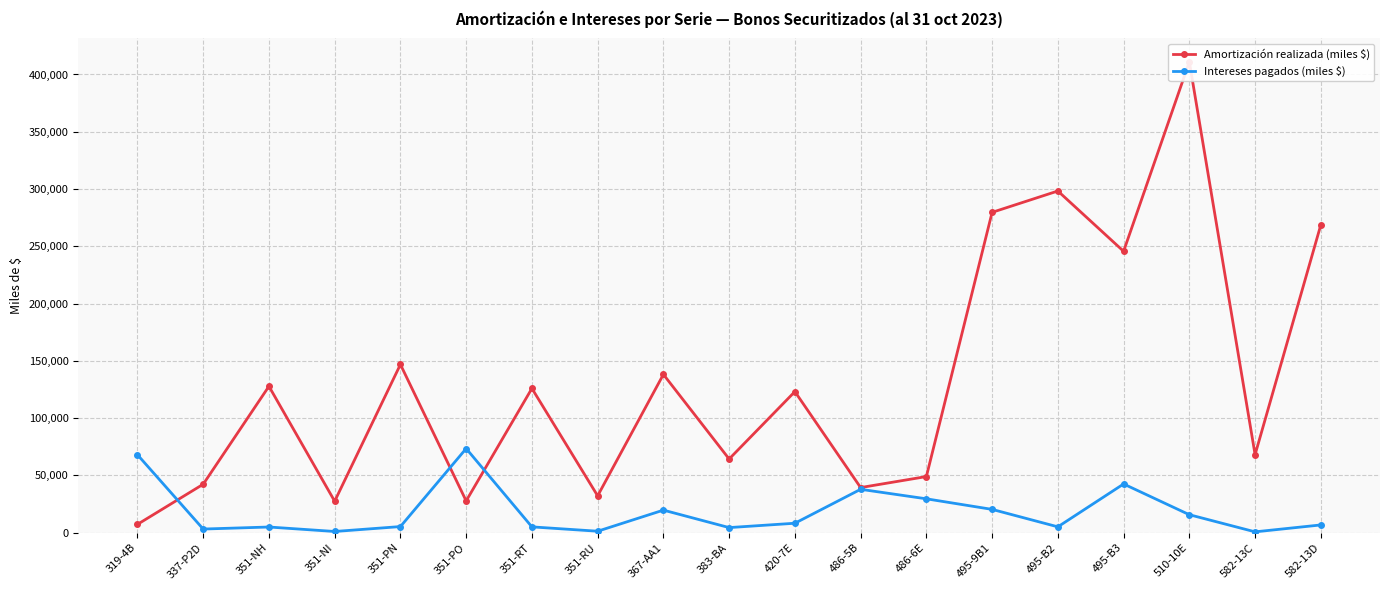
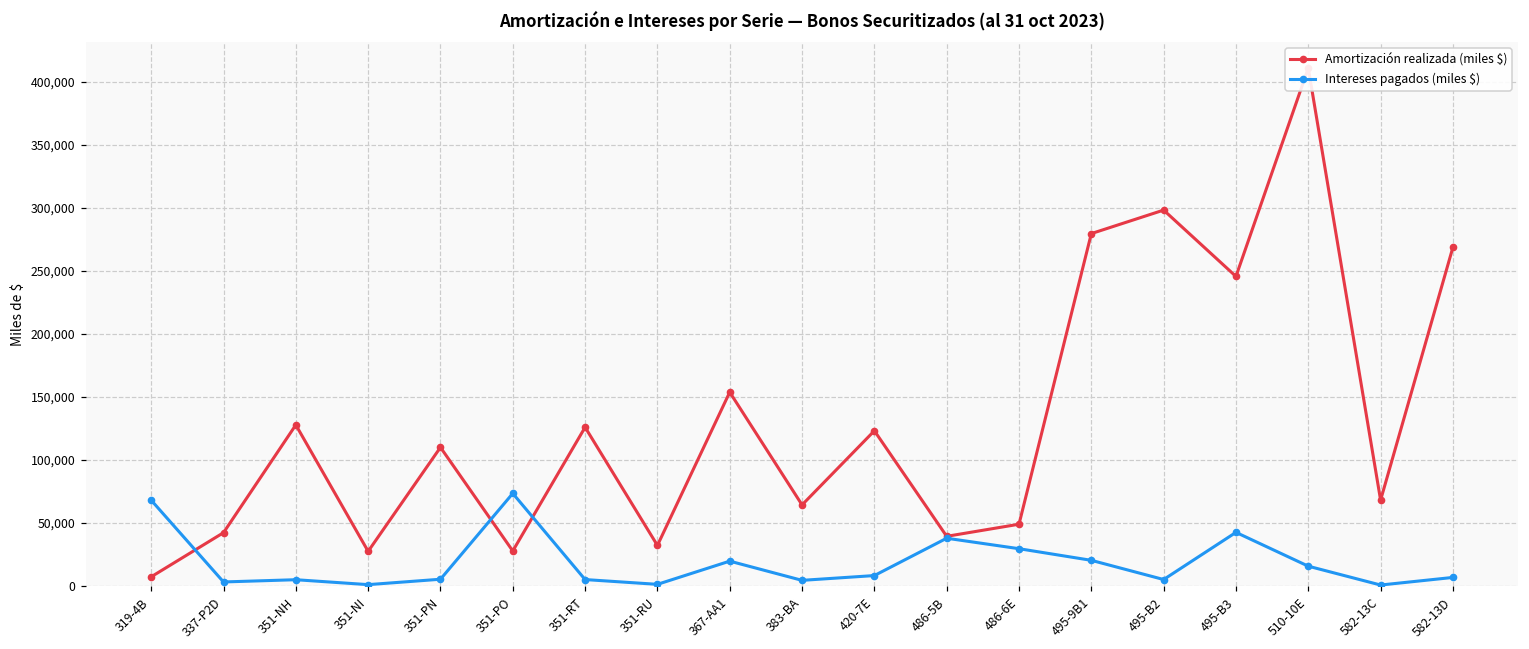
Amortización realizada (miles $), 351-PN: 147,000 -> 110,000
Amortización realizada (miles $), 367-AA1: 138,000 -> 154,000
